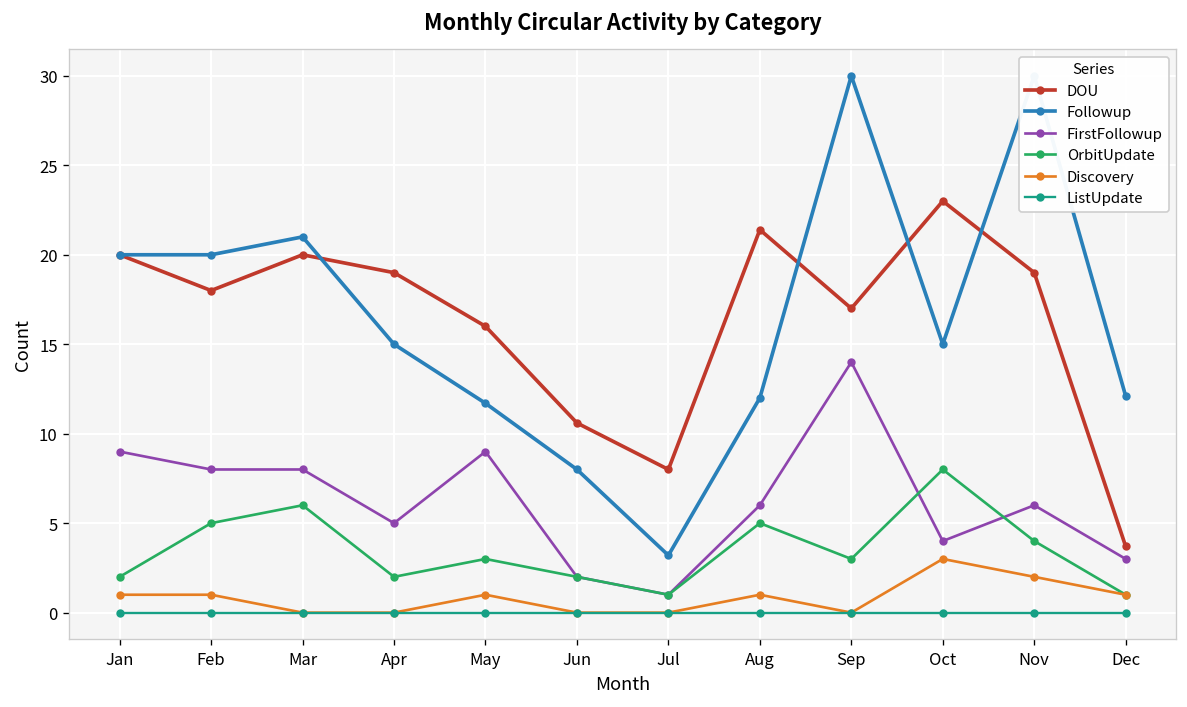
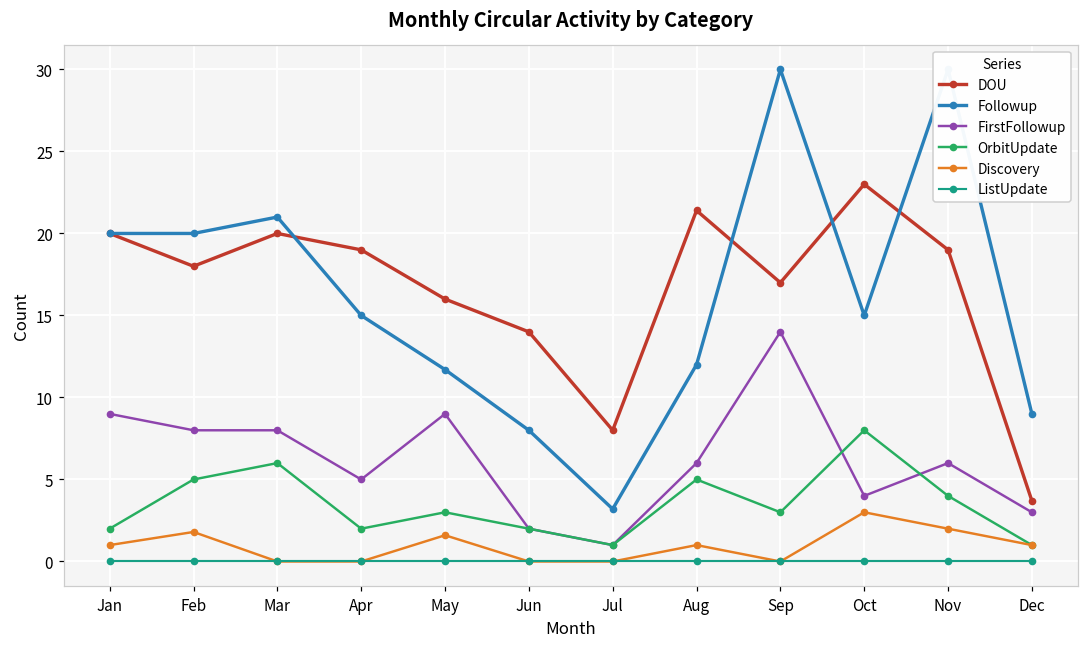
Discovery, Feb: 1.0 -> 1.8
Discovery, May: 1.0 -> 1.6
DOU, Jun: 10.6 -> 14.0
Followup, Dec: 12.1 -> 9.0
